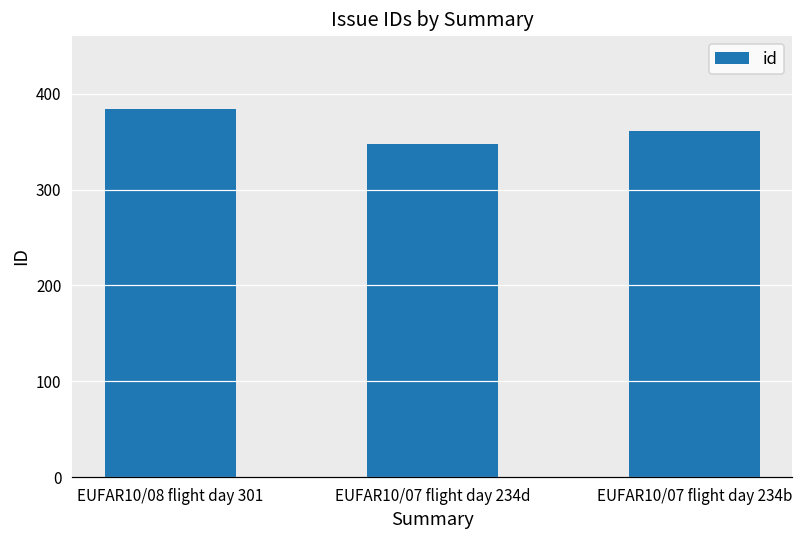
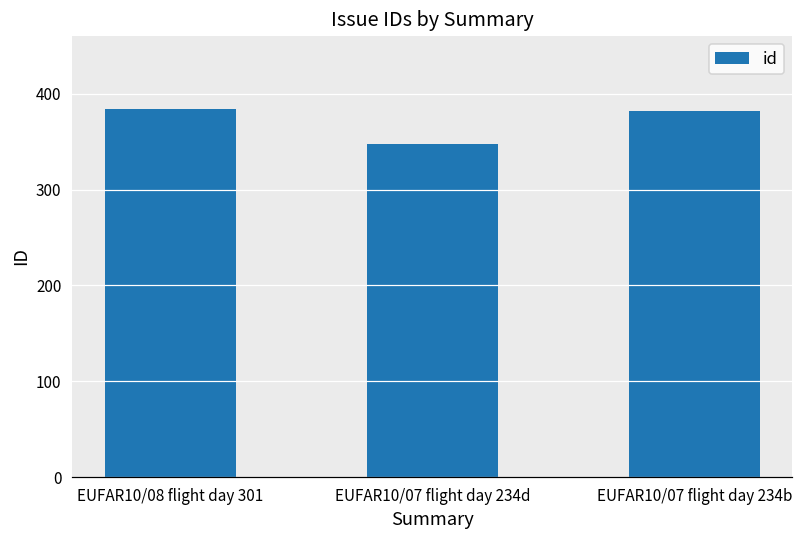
EUFAR10/07 flight day 234b: 360 -> 380
